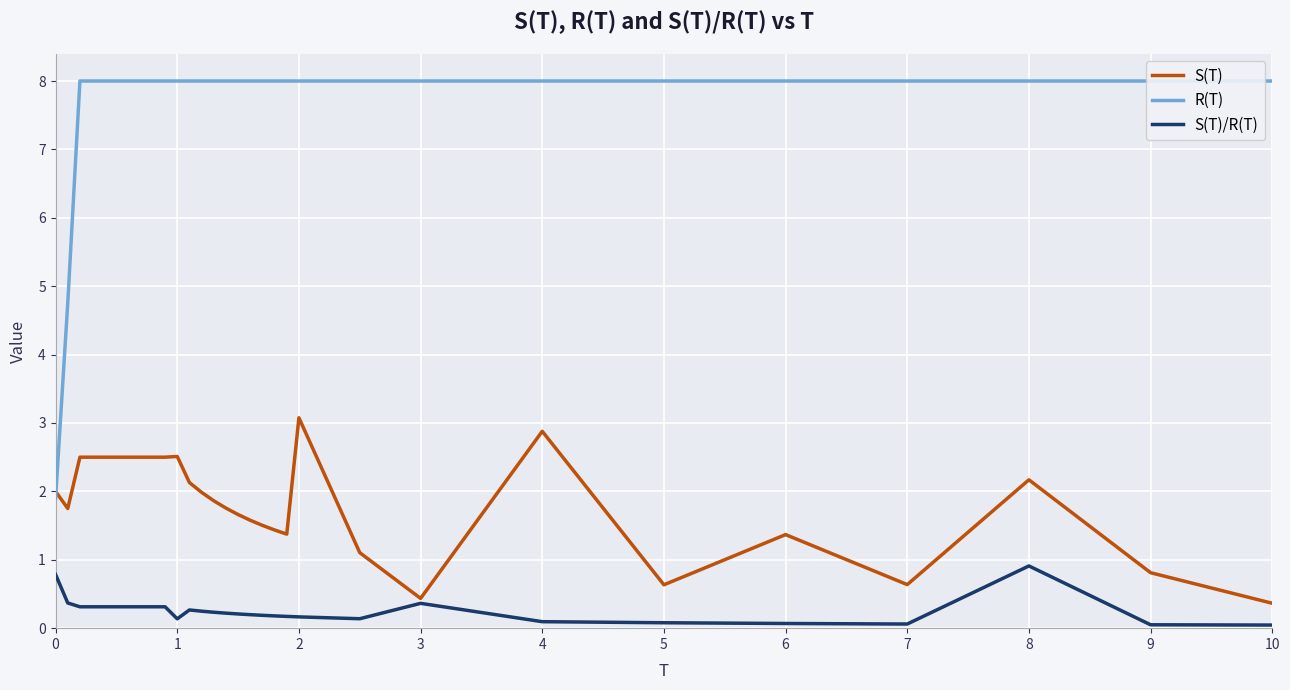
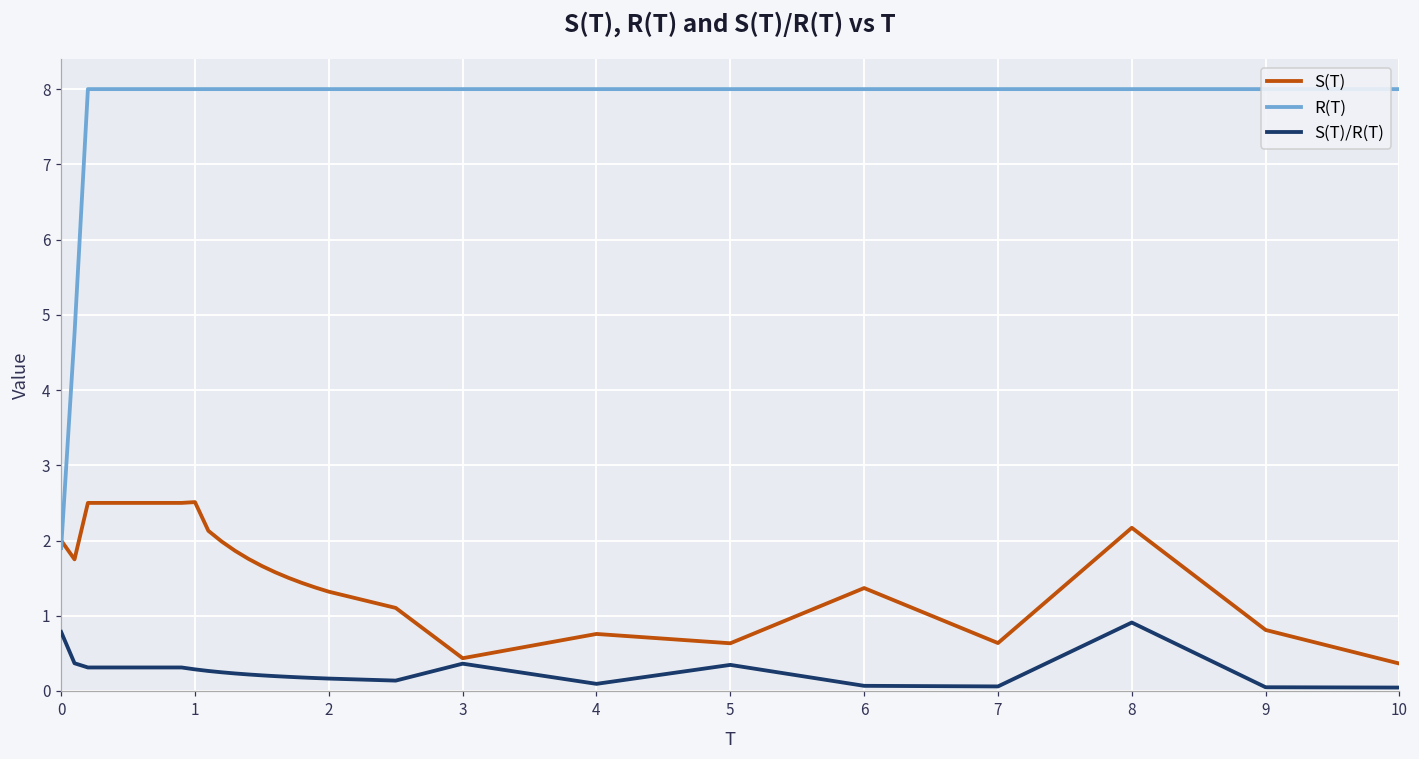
S(T)/R(T), 1: 0.1 -> 0.3
S(T), 2: 3.1 -> 1.3
S(T), 4: 2.9 -> 0.8
S(T)/R(T), 5: 0.1 -> 0.3
